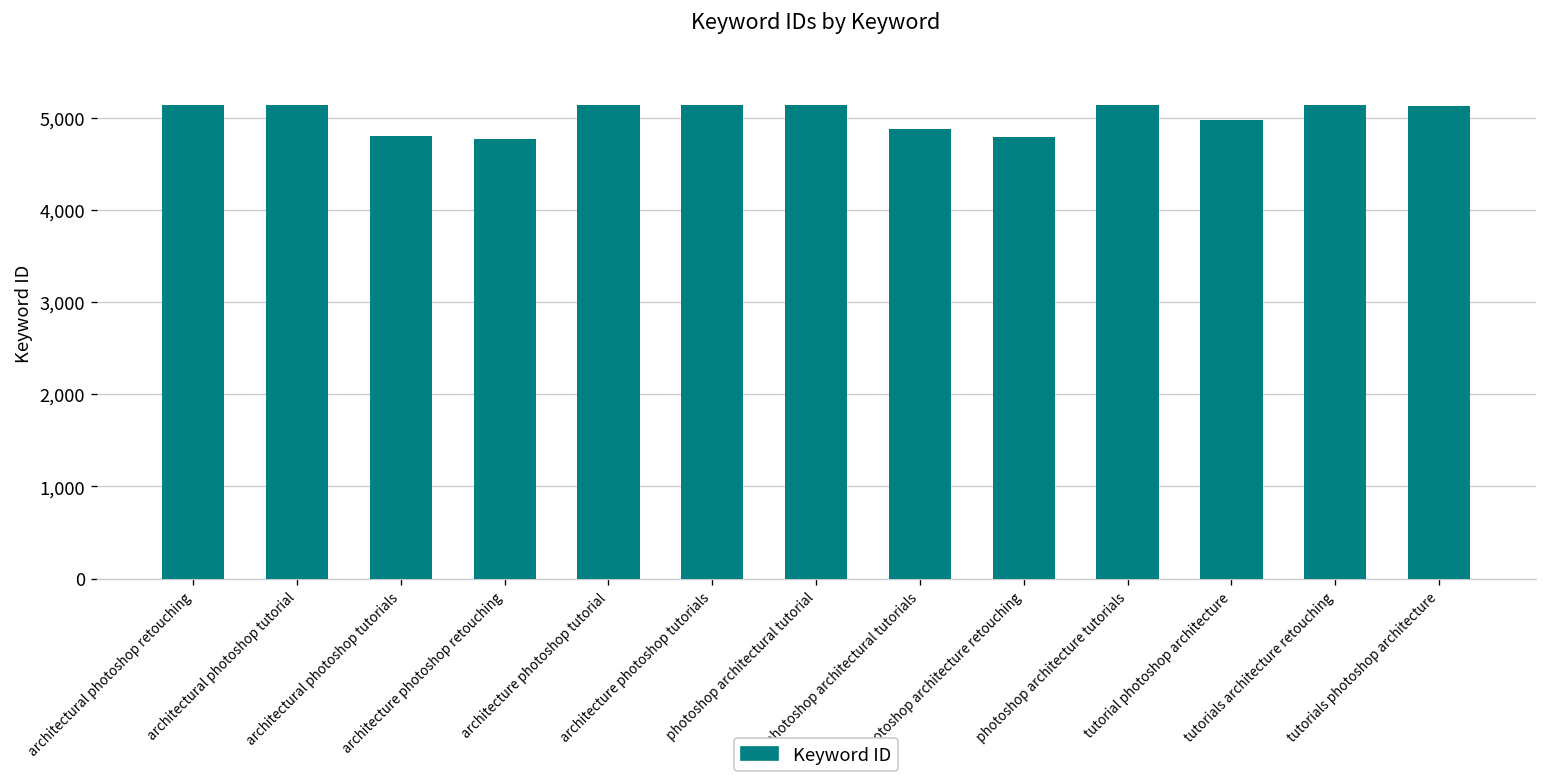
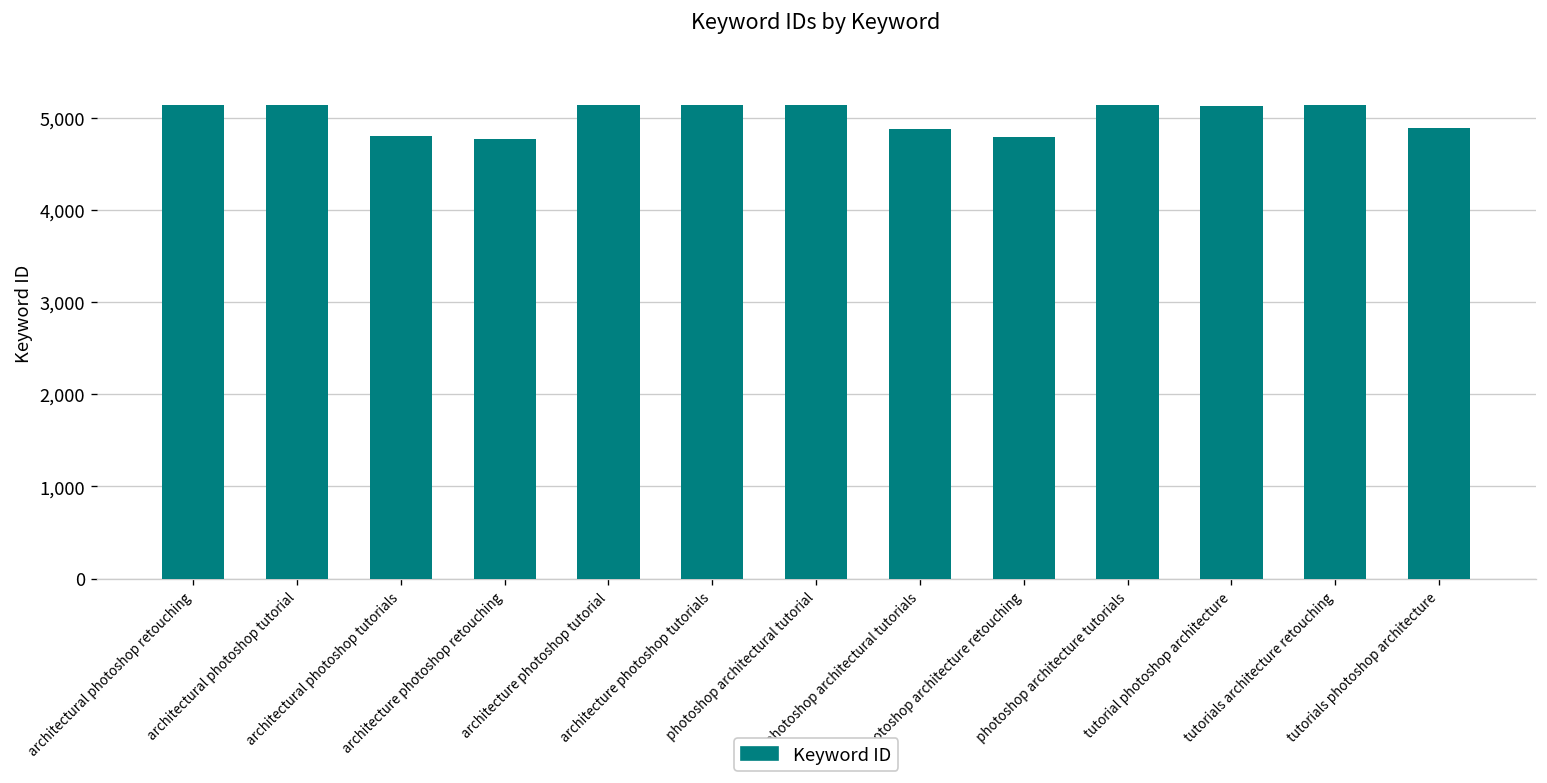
tutorial photoshop architecture: 5,000 -> 5,100
tutorials photoshop architecture: 5,100 -> 4,900
